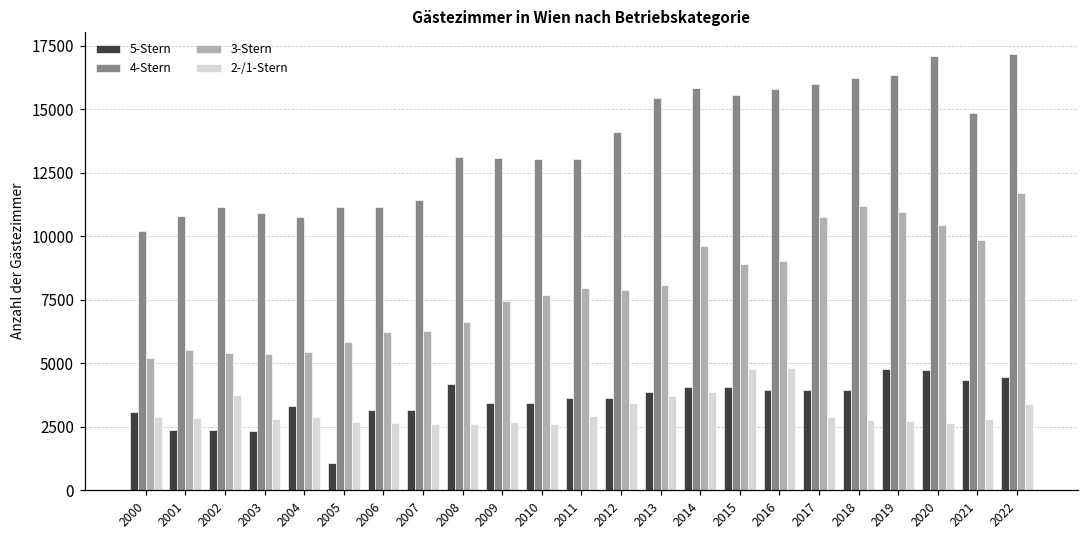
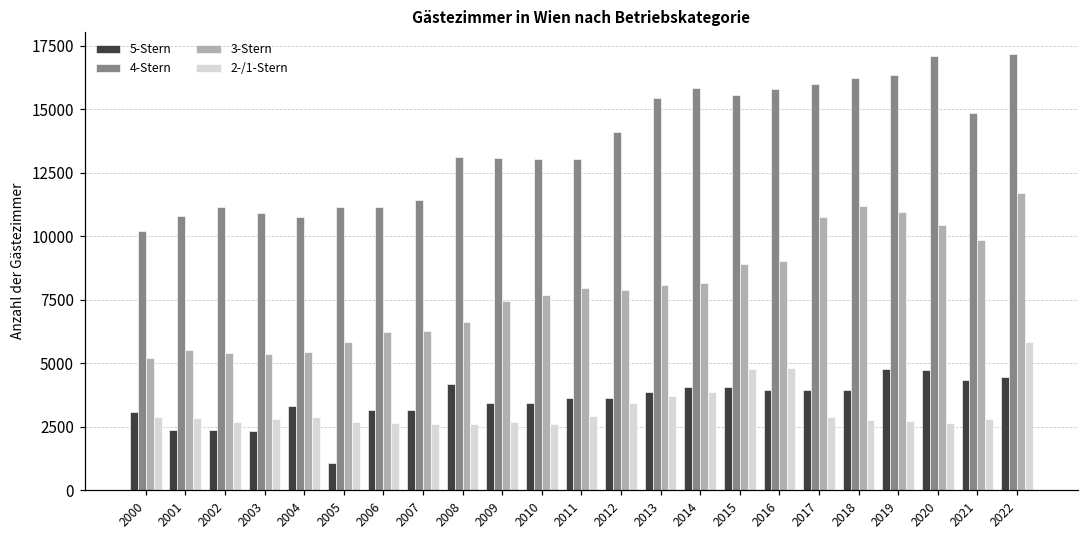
2-/1-Stern, 2002: 3700 -> 2700
3-Stern, 2014: 9600 -> 8200
2-/1-Stern, 2022: 3400 -> 5800
